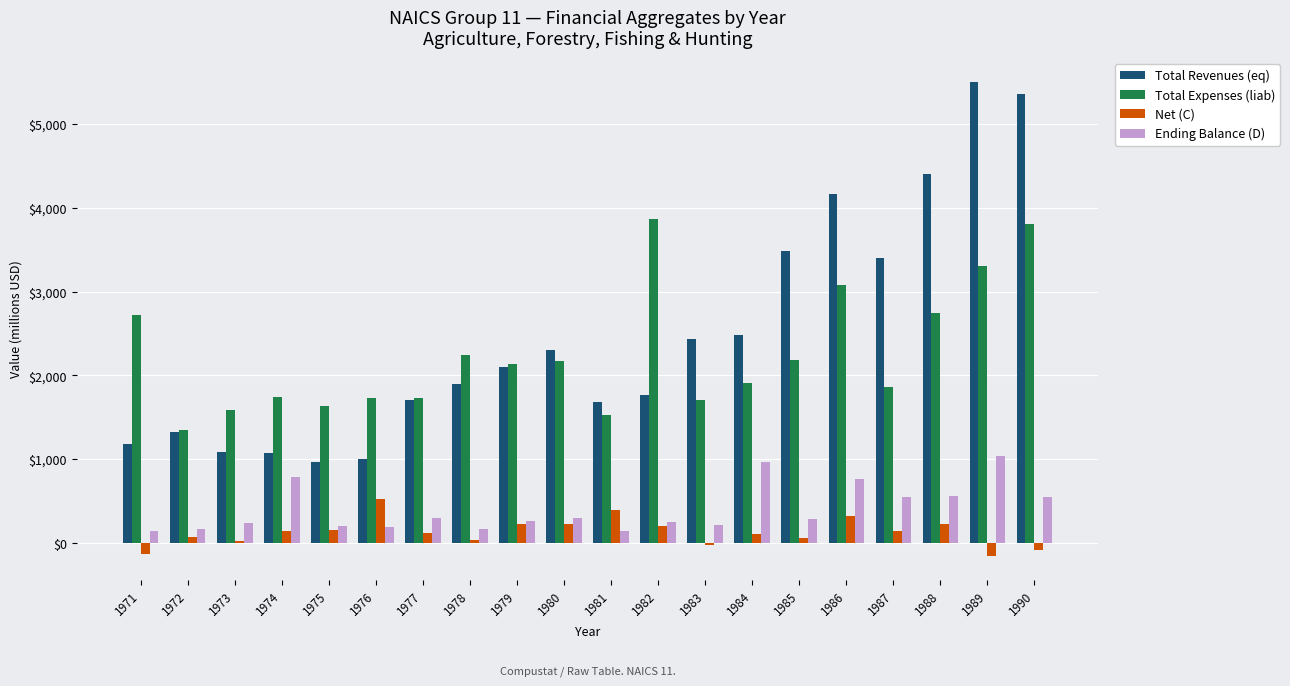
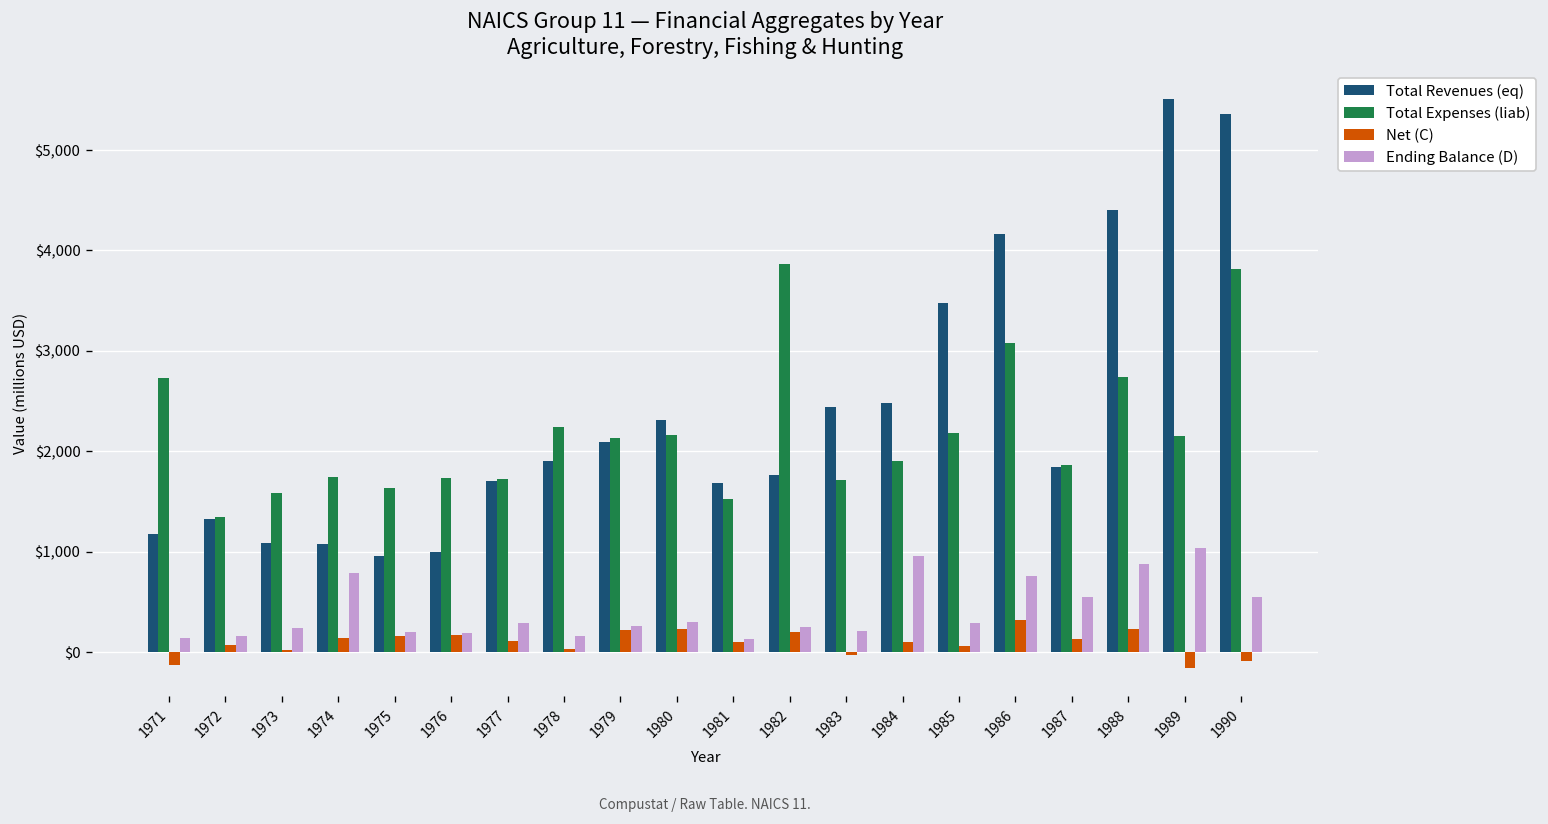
Net (C), 1976: $500 -> $200
Net (C), 1981: $400 -> $100
Total Revenues (eq), 1987: $3,400 -> $1,800
Ending Balance (D), 1988: $600 -> $900
Total Expenses (liab), 1989: $3,300 -> $2,200
